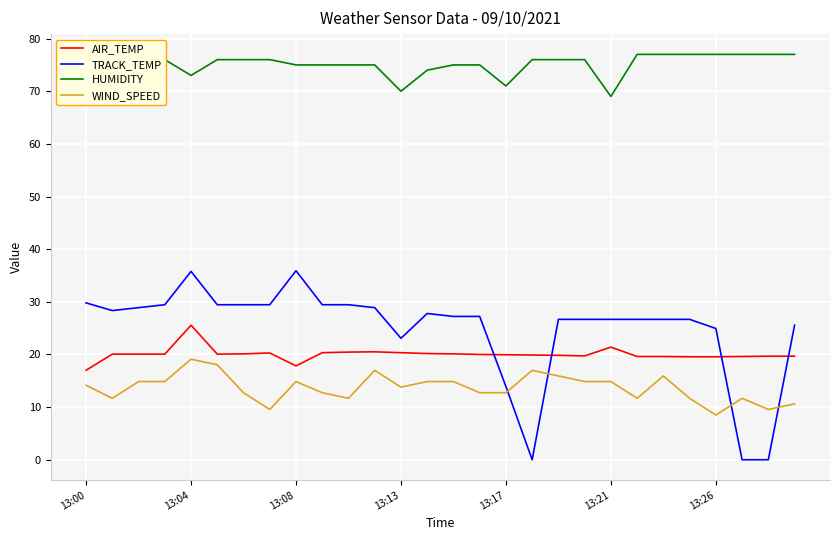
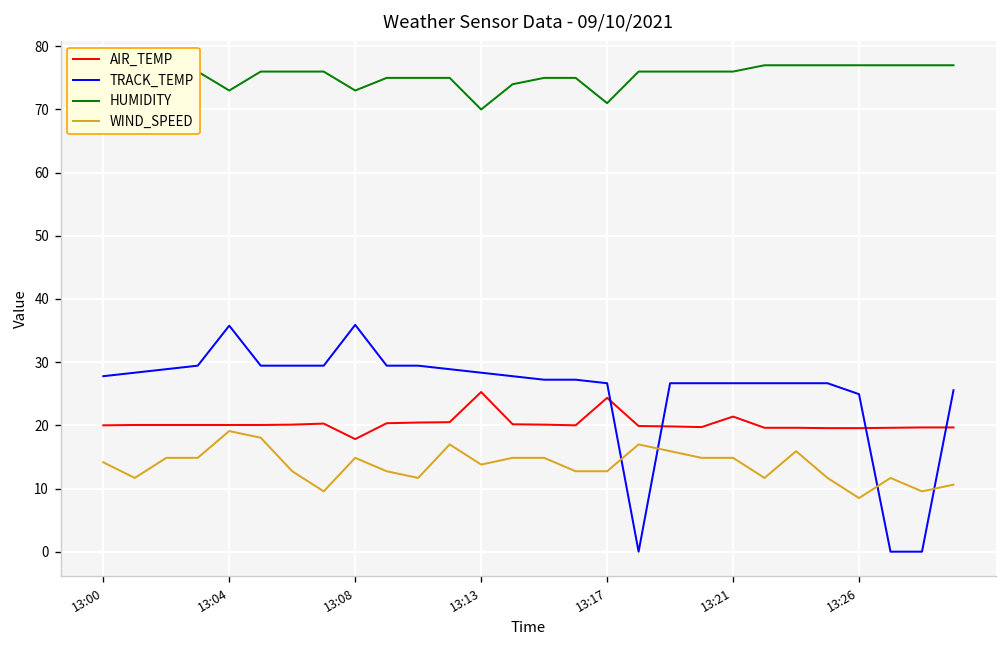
AIR_TEMP, 13:00: 17 -> 20
TRACK_TEMP, 13:00: 30 -> 28
AIR_TEMP, 13:04: 26 -> 20
HUMIDITY, 13:08: 75 -> 73
AIR_TEMP, 13:13: 20 -> 25
TRACK_TEMP, 13:13: 23 -> 28
AIR_TEMP, 13:17: 20 -> 24
TRACK_TEMP, 13:17: 14 -> 27
HUMIDITY, 13:21: 69 -> 76
